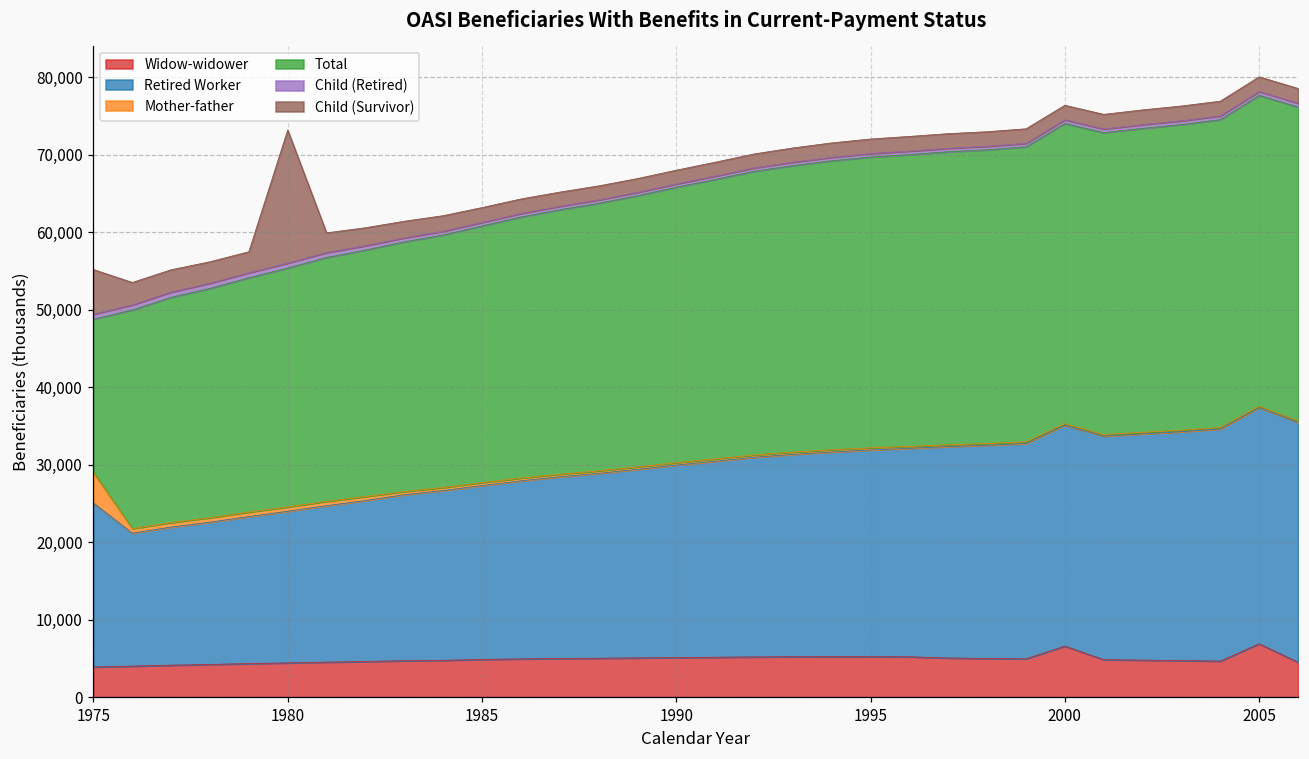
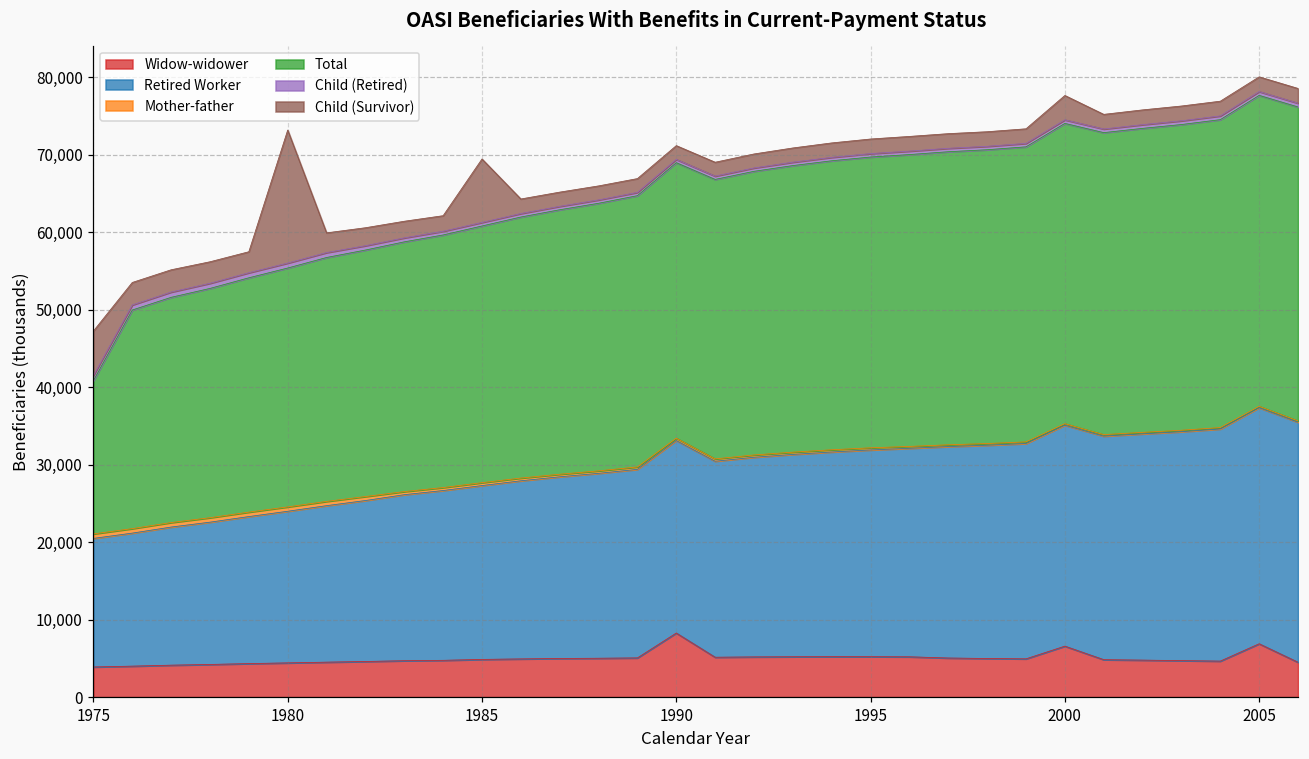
Retired Worker, 1975: 21,000 -> 17,000
Mother-father, 1975: 4,000 -> 1,000
Child (Survivor), 1985: 2,000 -> 8,000
Widow-widower, 1990: 5,000 -> 8,000
Child (Survivor), 2000: 2,000 -> 3,000
